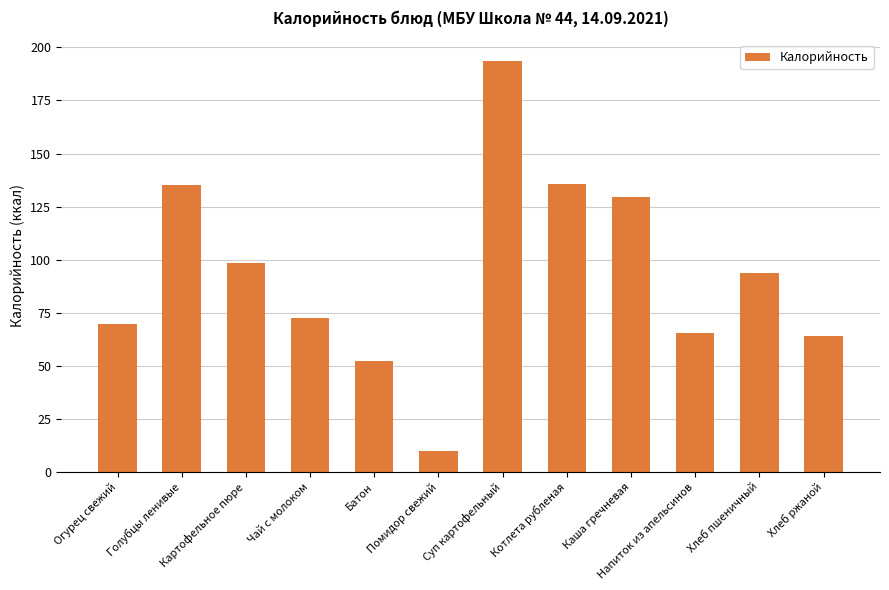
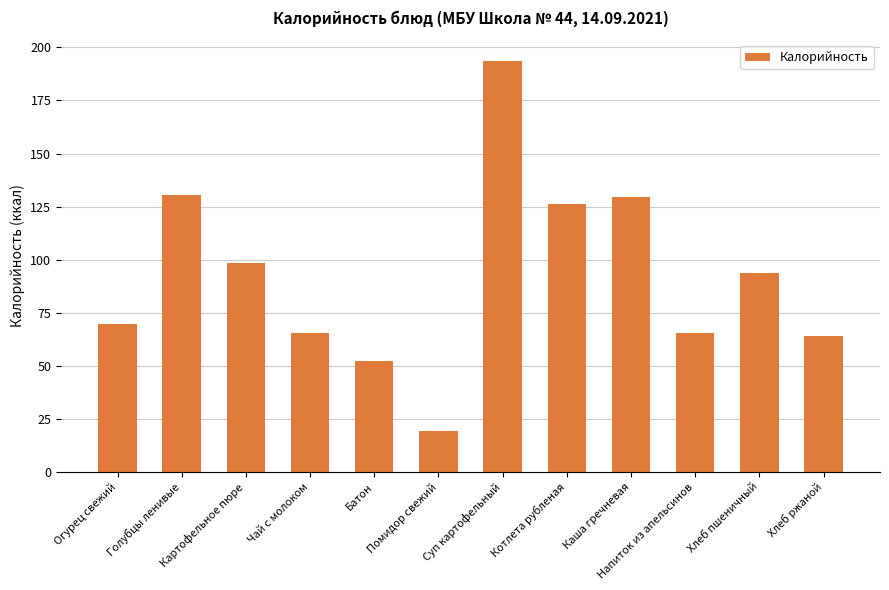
Голубцы ленивые: 135 -> 130
Чай с молоком: 73 -> 66
Помидор свежий: 10 -> 19
Котлета рубленая: 136 -> 126
